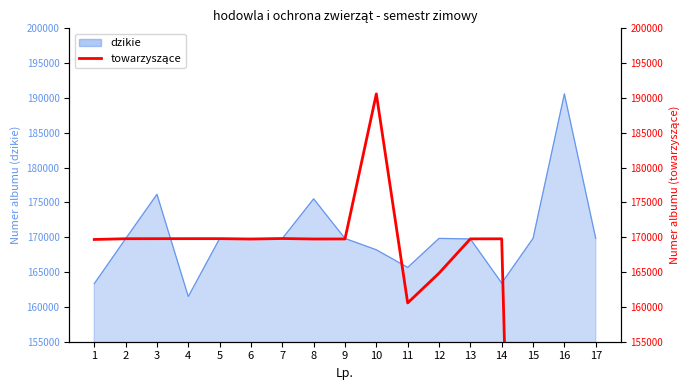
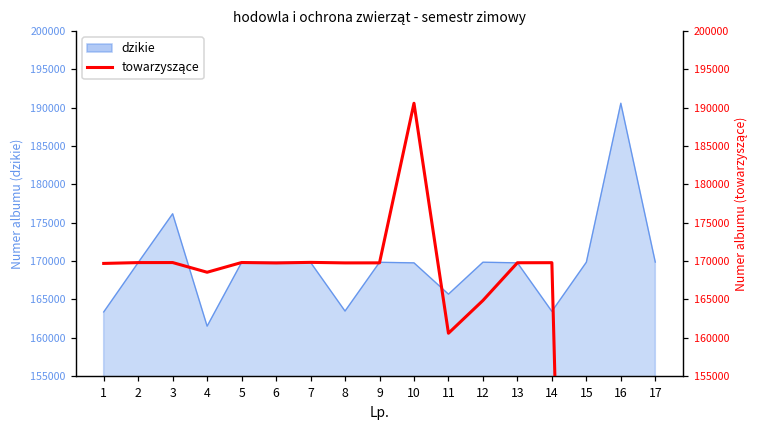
dzikie, 8: 176000 -> 163000
dzikie, 10: 168000 -> 170000
towarzyszące, 4: 170000 -> 169000
